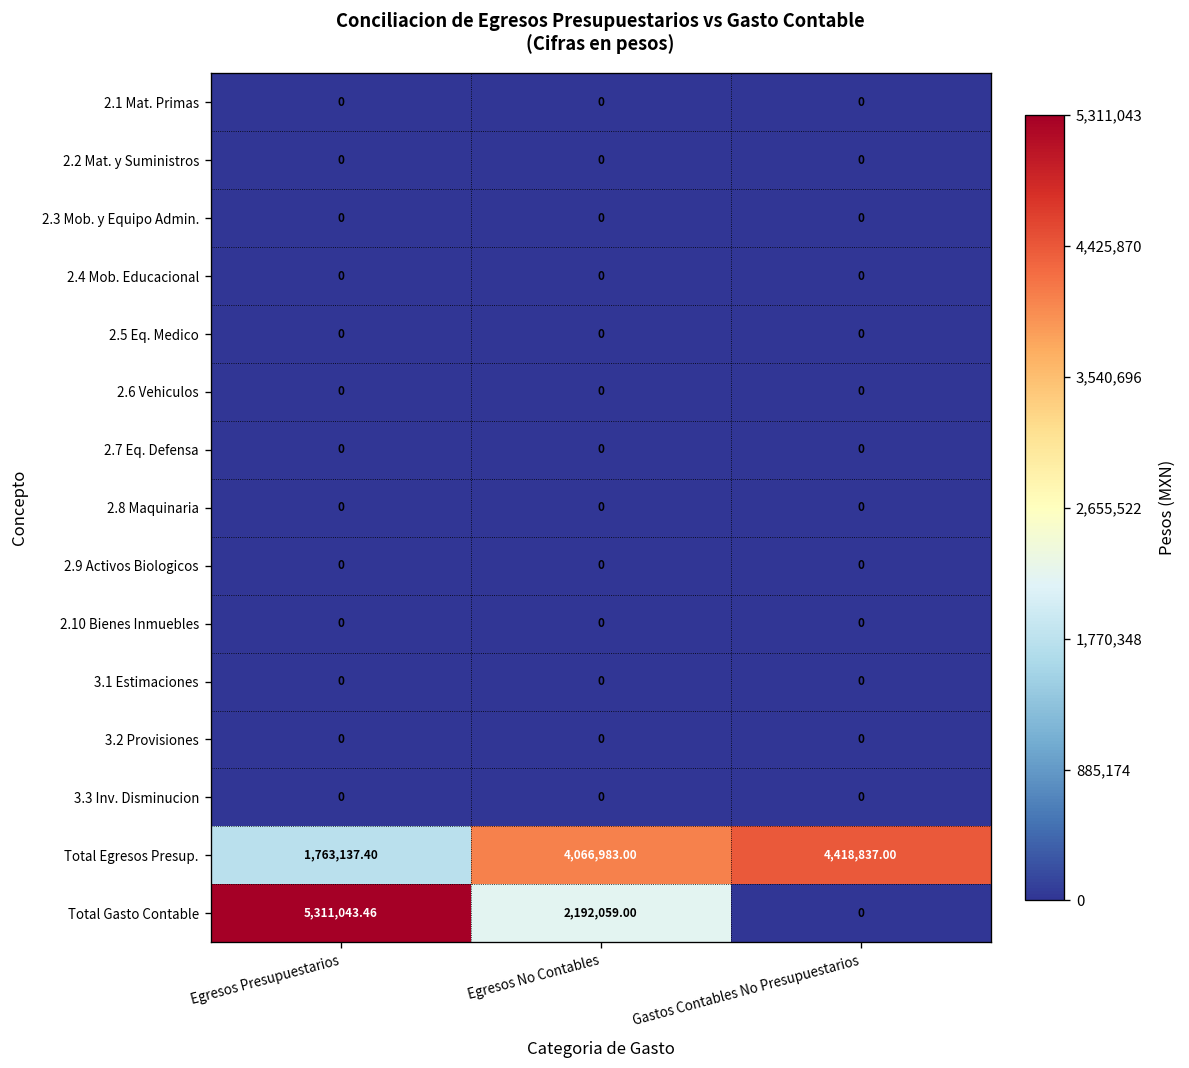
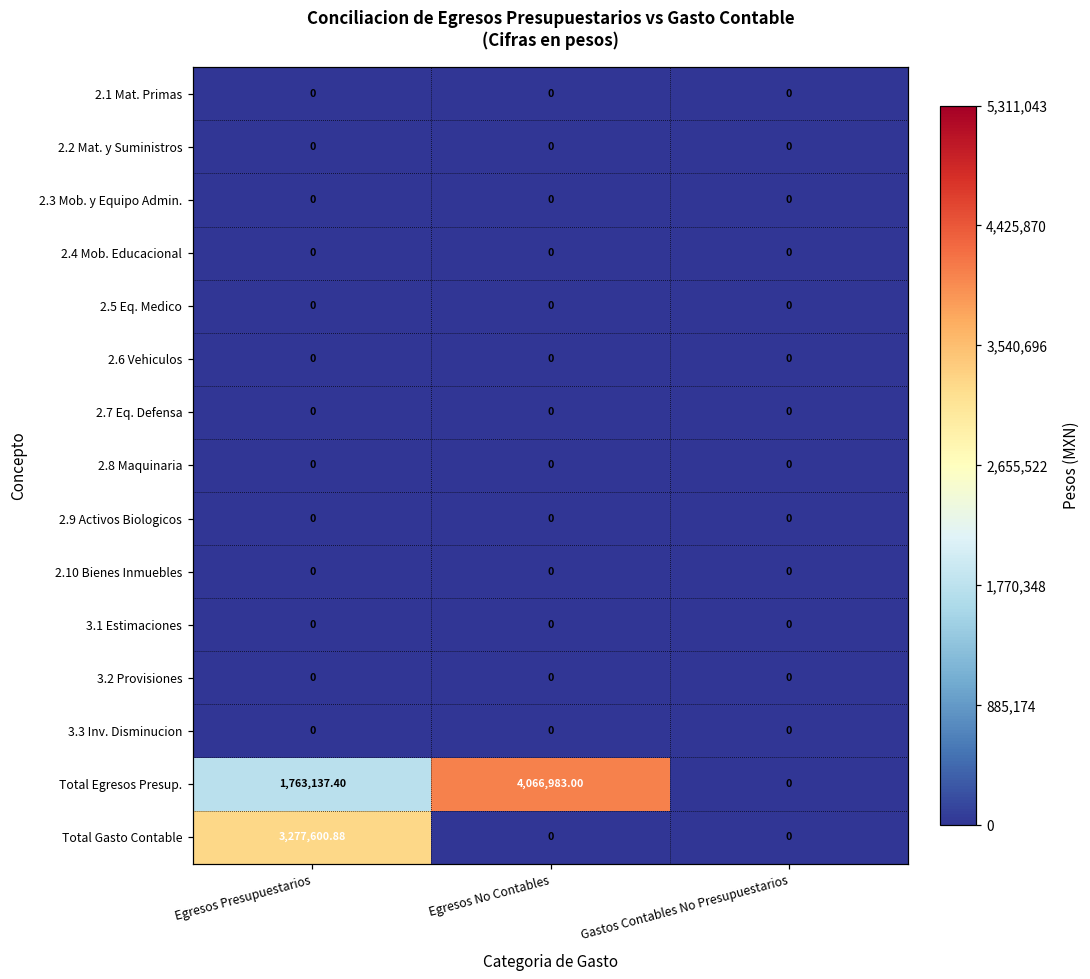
Total Egresos Presup., Gastos Contables No Presupuestarios: 4,418,837.00 -> 0
Total Gasto Contable, Egresos Presupuestarios: 5,311,043.46 -> 3,277,600.88
Total Gasto Contable, Egresos No Contables: 2,192,059.00 -> 0
